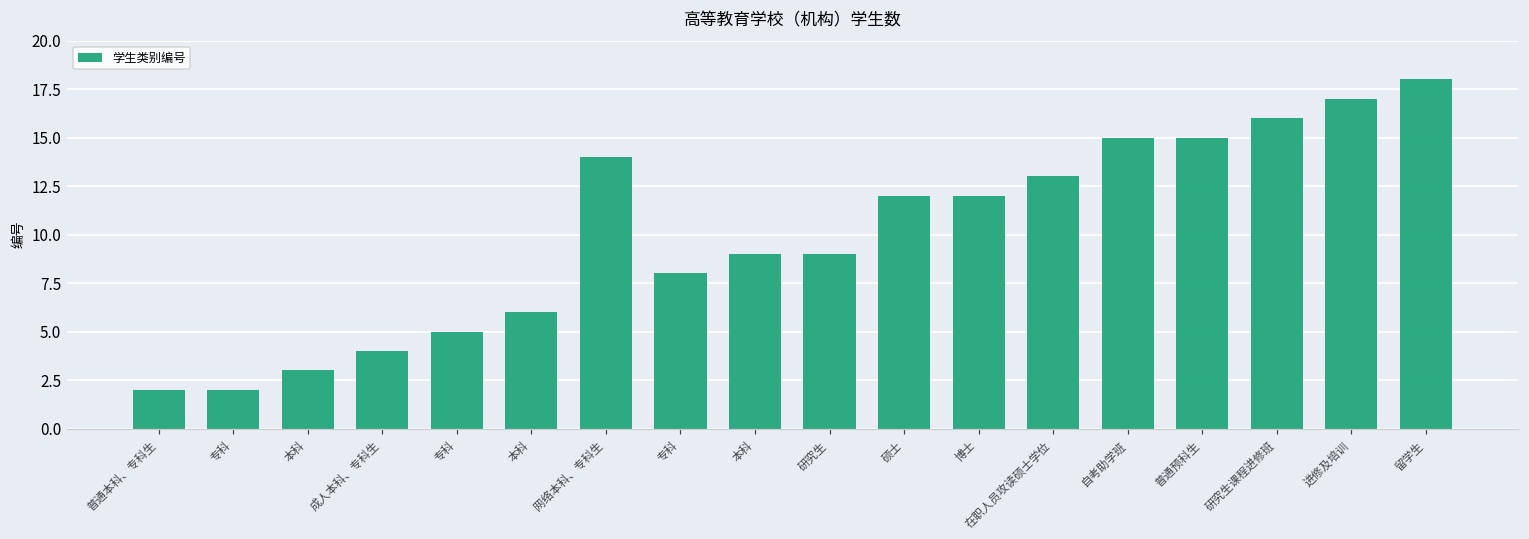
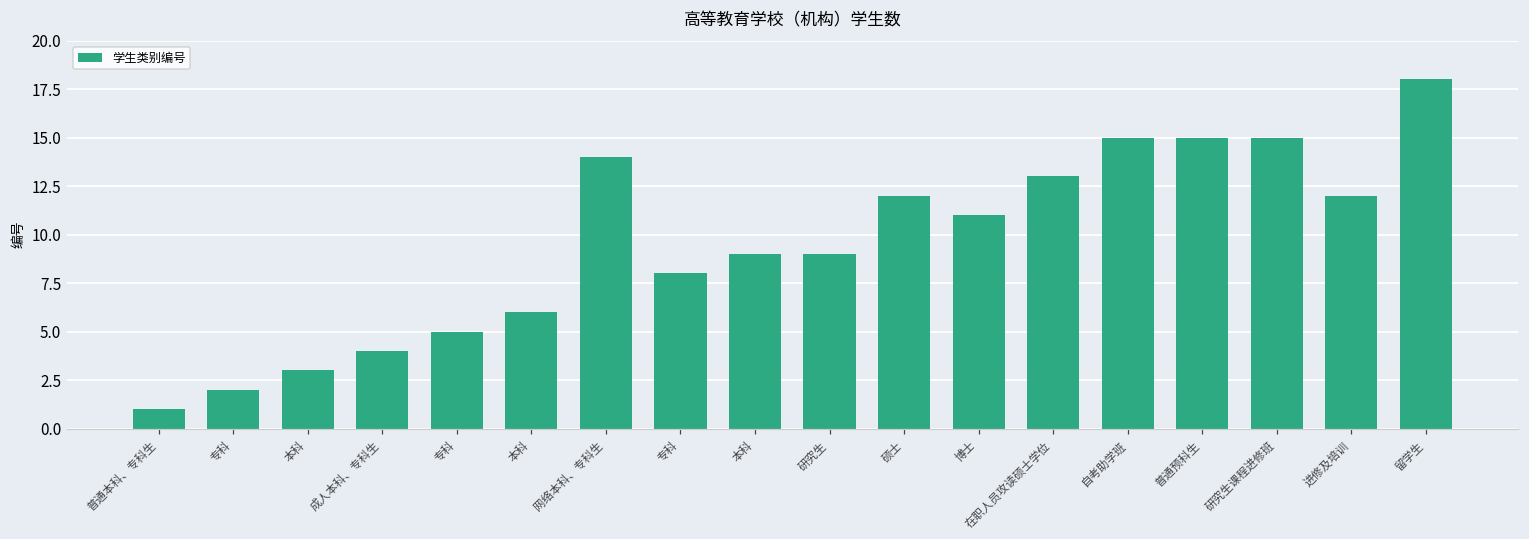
普通本科、专科生: 2 -> 1
博士: 12 -> 11
研究生课程进修班: 16 -> 15
进修及培训: 17 -> 12
